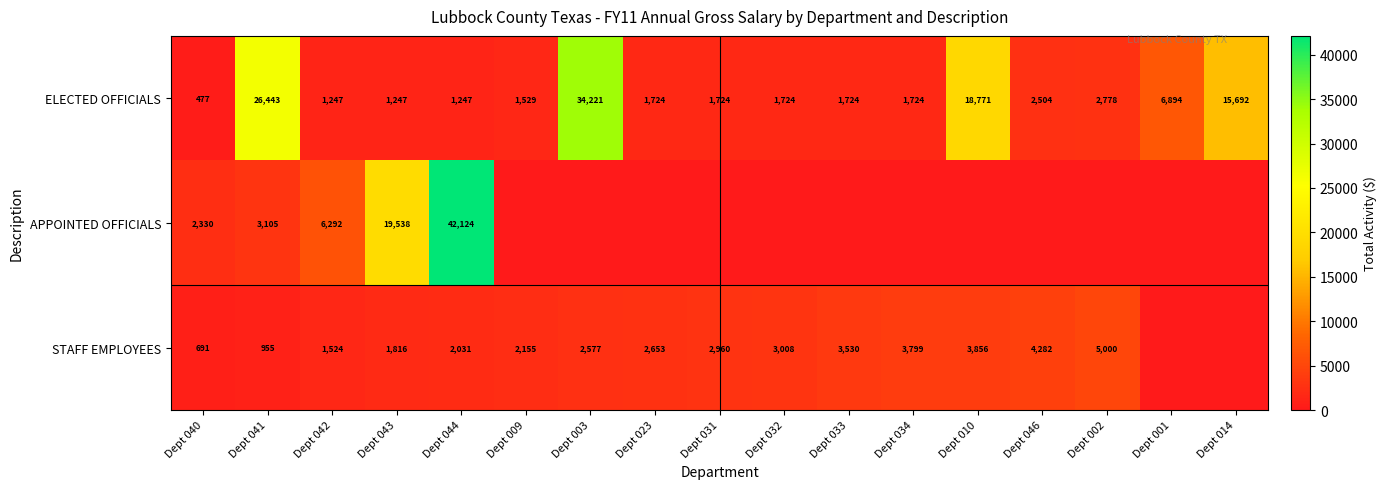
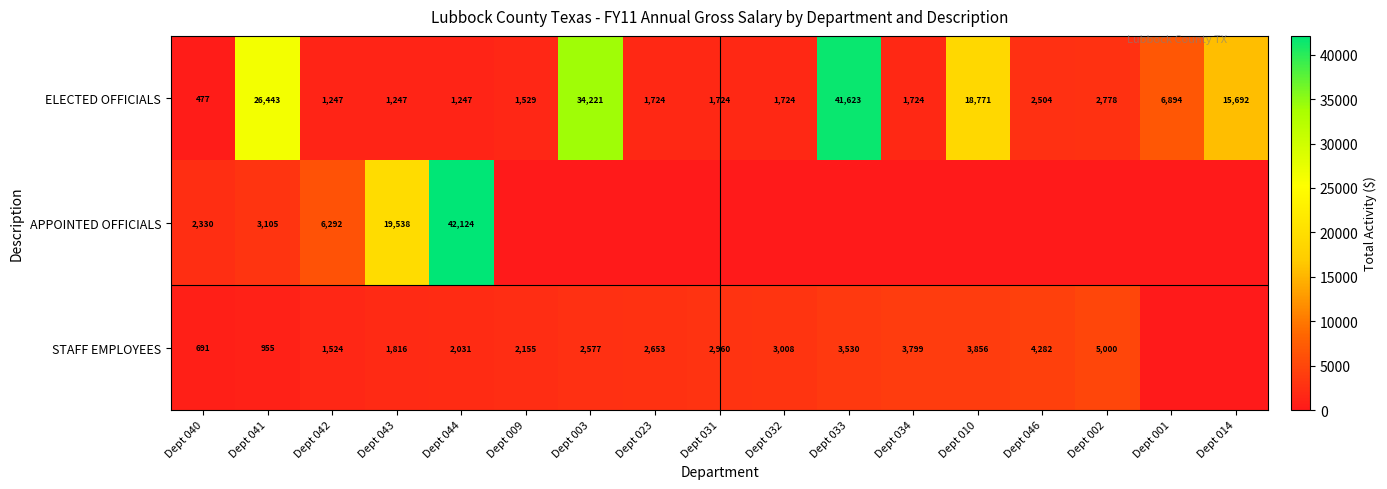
ELECTED OFFICIALS, Dept 033: 1,724 -> 41,623
